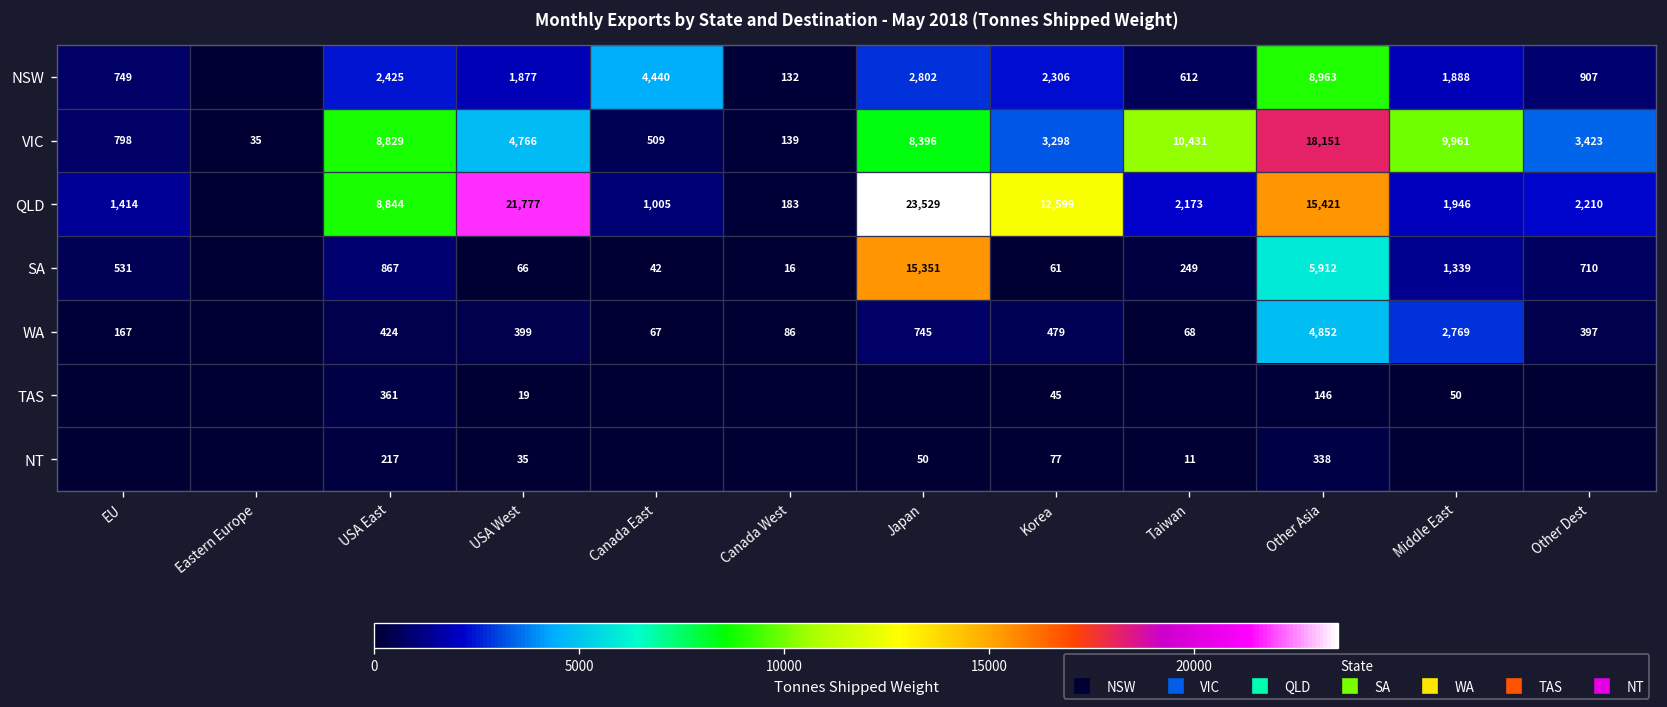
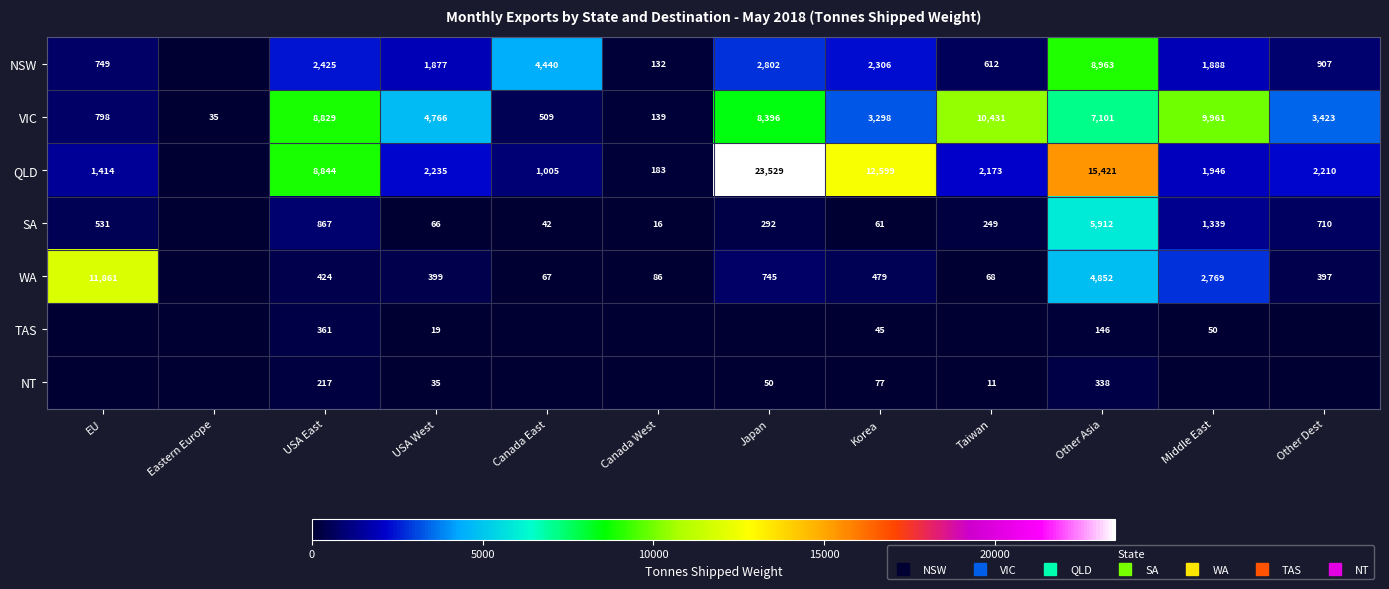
VIC, Other Asia: 18,151 -> 7,101
QLD, USA West: 21,777 -> 2,235
SA, Japan: 15,351 -> 292
WA, EU: 167 -> 11,861
